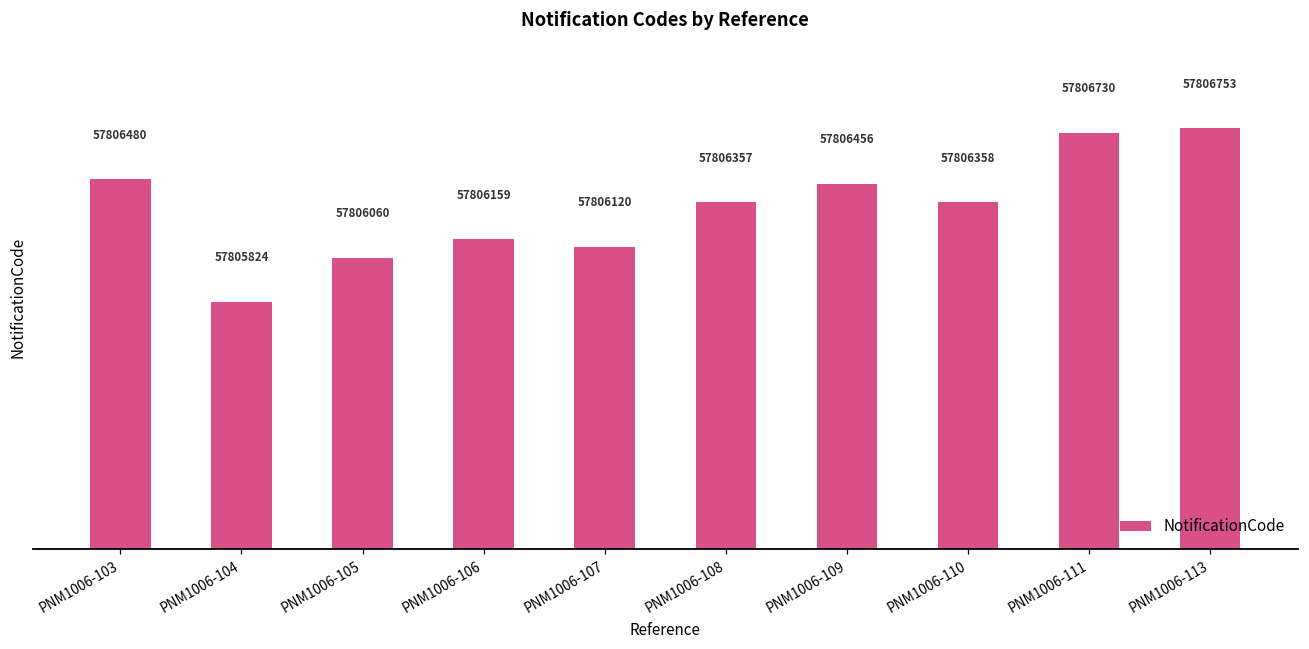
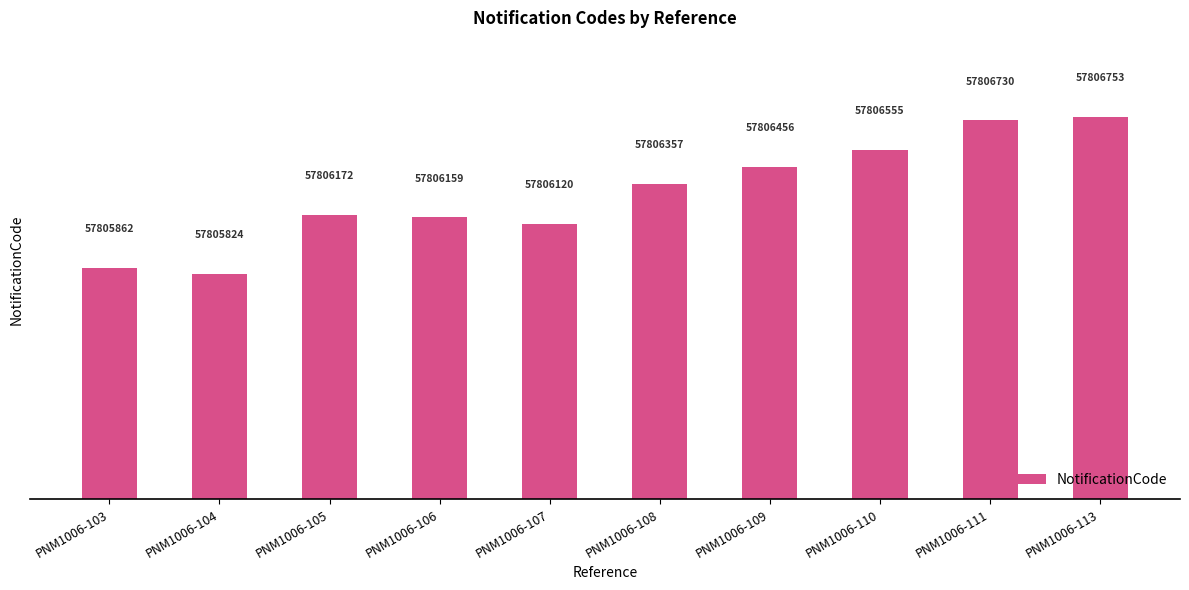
PNM1006-103: 57806480 -> 57805862
PNM1006-105: 57806060 -> 57806172
PNM1006-110: 57806358 -> 57806555
